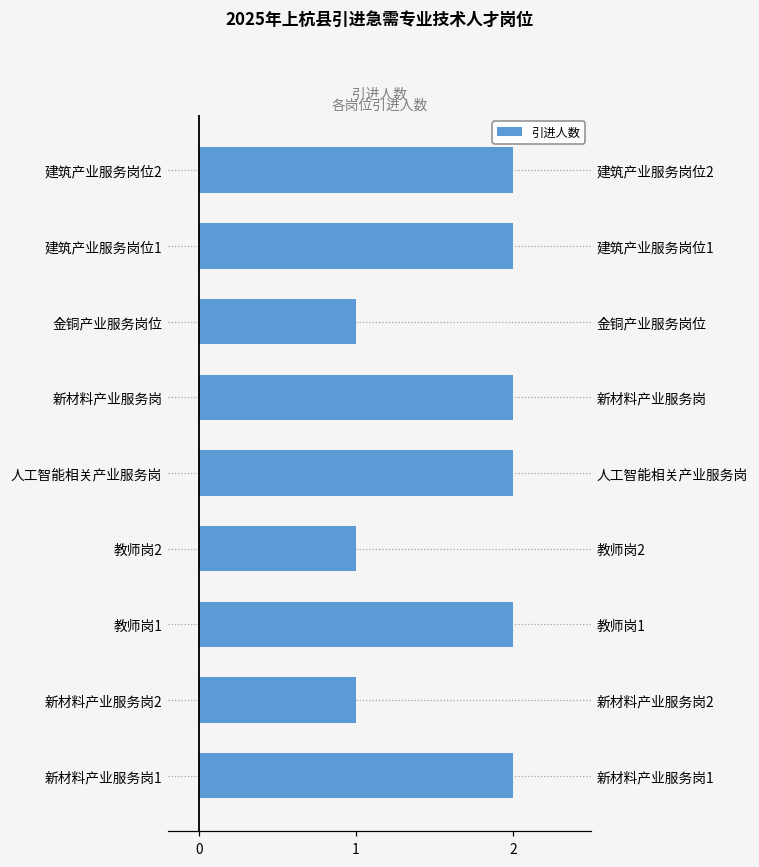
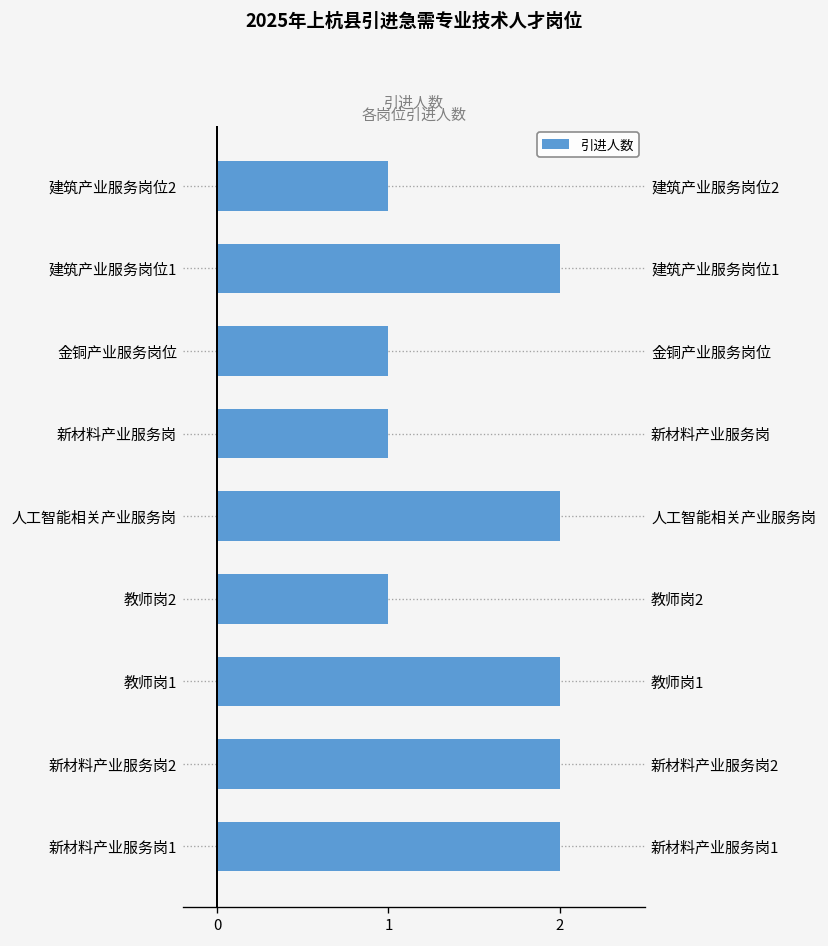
建筑产业服务岗位2: 2 -> 1
新材料产业服务岗: 2 -> 1
新材料产业服务岗2: 1 -> 2
